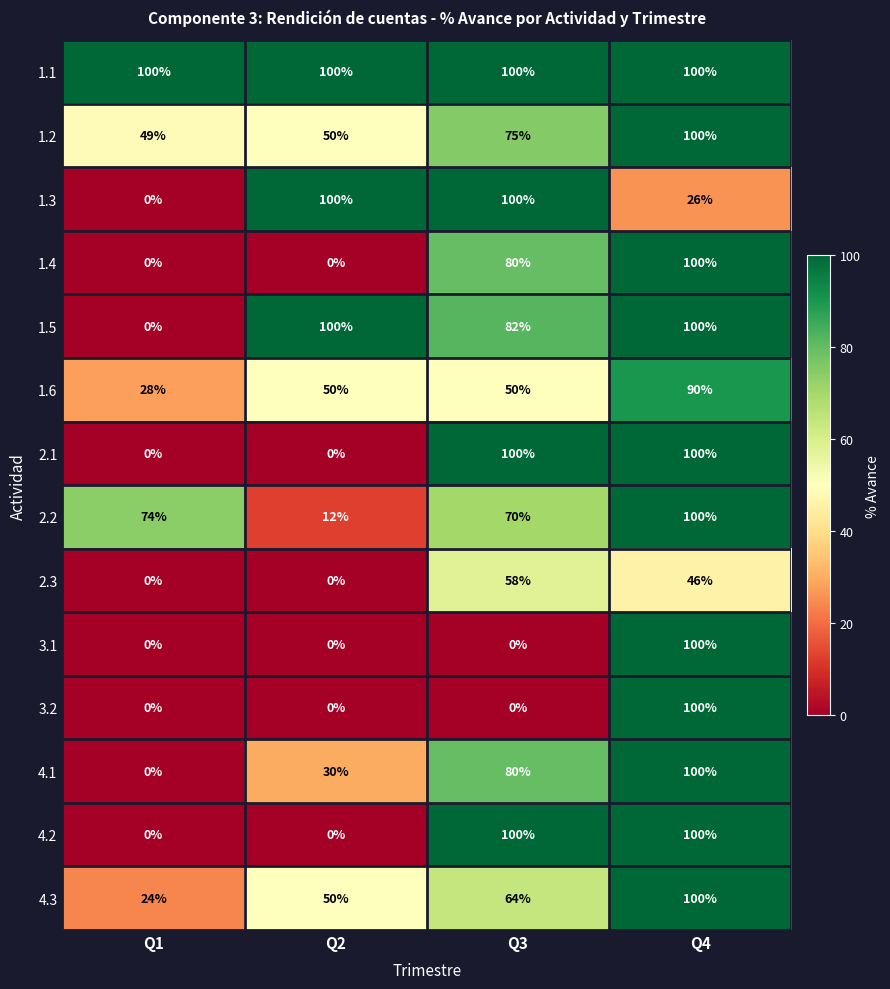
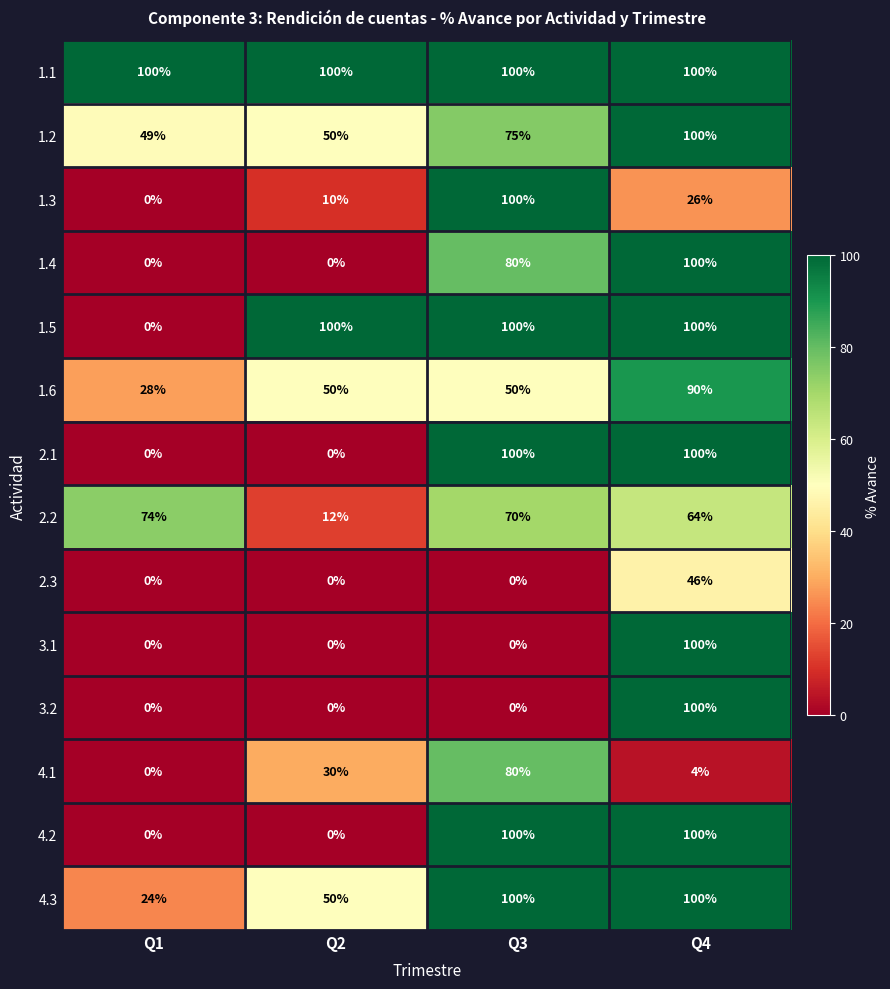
1.3, Q2: 100% -> 10%
1.5, Q3: 82% -> 100%
2.2, Q4: 100% -> 64%
2.3, Q3: 58% -> 0%
4.1, Q4: 100% -> 4%
4.3, Q3: 64% -> 100%
